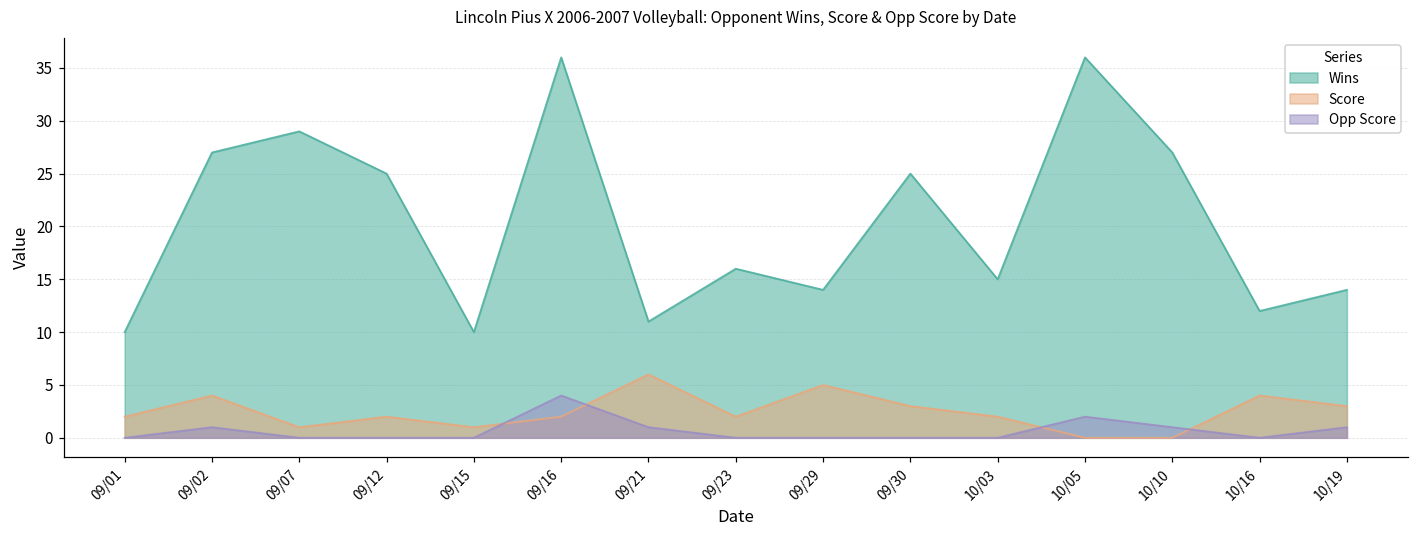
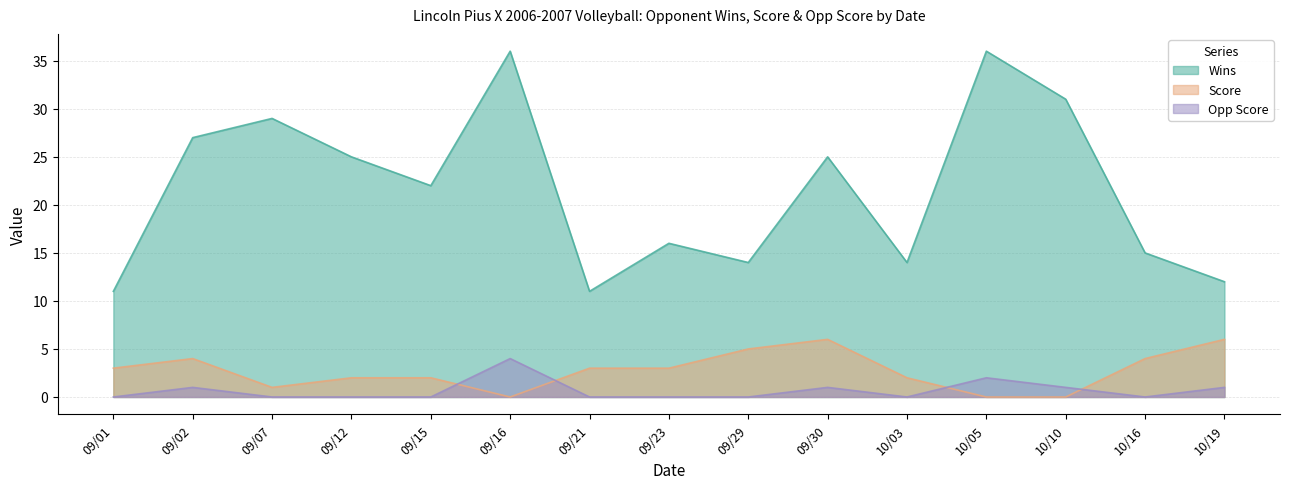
Wins, 09/01: 10 -> 11
Score, 09/01: 2 -> 3
Wins, 09/15: 10 -> 22
Score, 09/15: 1 -> 2
Score, 09/16: 2 -> 0
Score, 09/21: 6 -> 3
Opp Score, 09/21: 1 -> 0
Score, 09/23: 2 -> 3
Score, 09/30: 3 -> 6
Opp Score, 09/30: 0 -> 1
Wins, 10/03: 15 -> 14
Wins, 10/10: 27 -> 31
Wins, 10/16: 12 -> 15
Wins, 10/19: 14 -> 12
Score, 10/19: 3 -> 6
